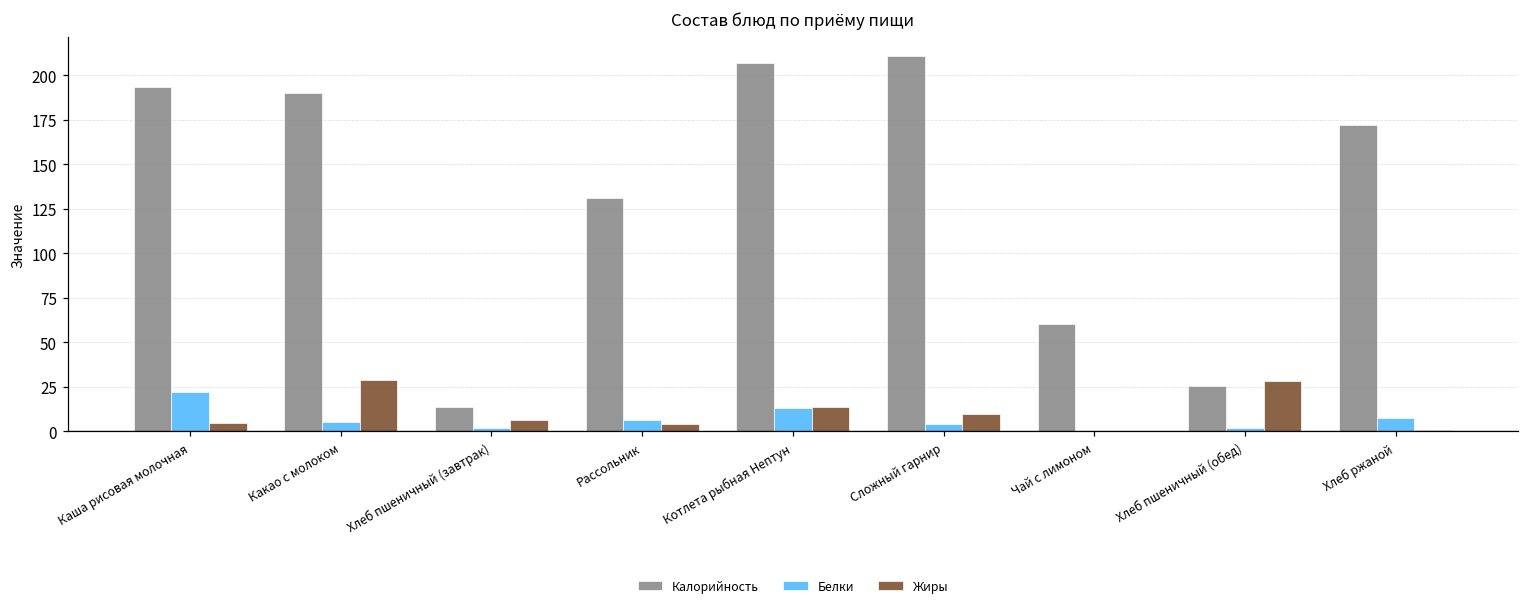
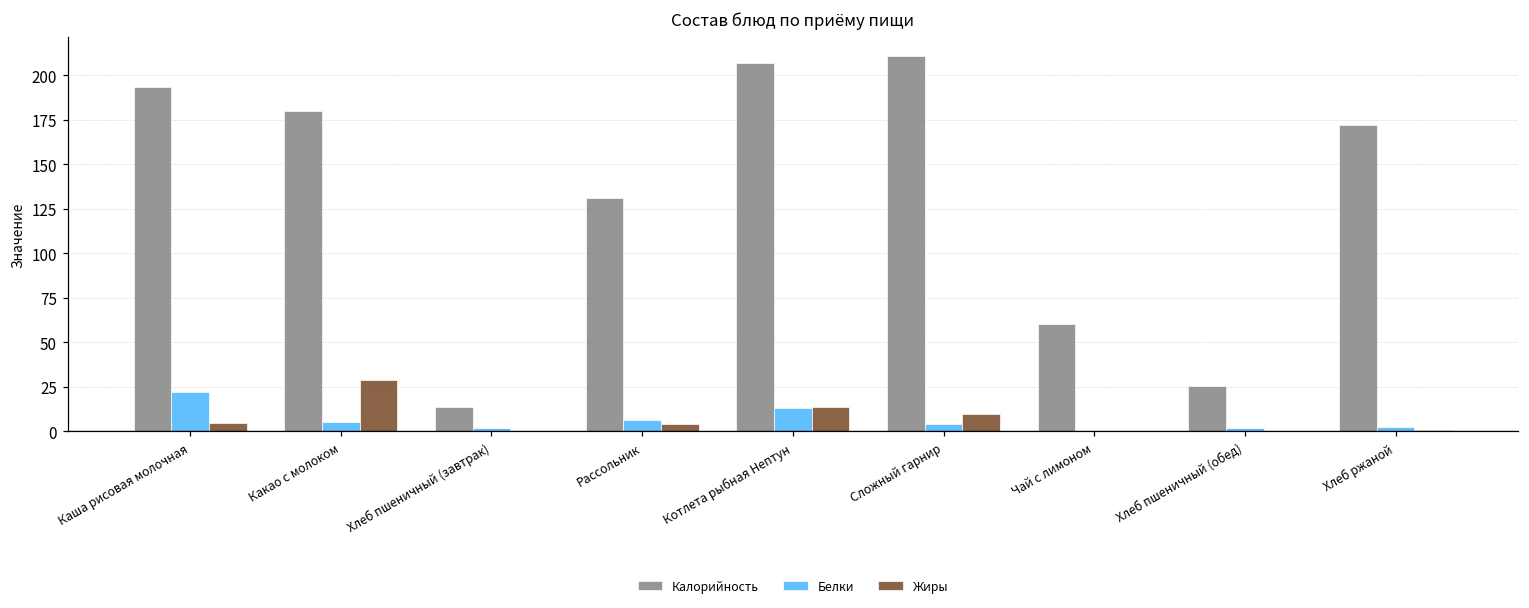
Калорийность, Какао с молоком: 190 -> 180
Жиры, Хлеб пшеничный (завтрак): 6 -> 0
Жиры, Хлеб пшеничный (обед): 28 -> 0
Белки, Хлеб ржаной: 8 -> 2
